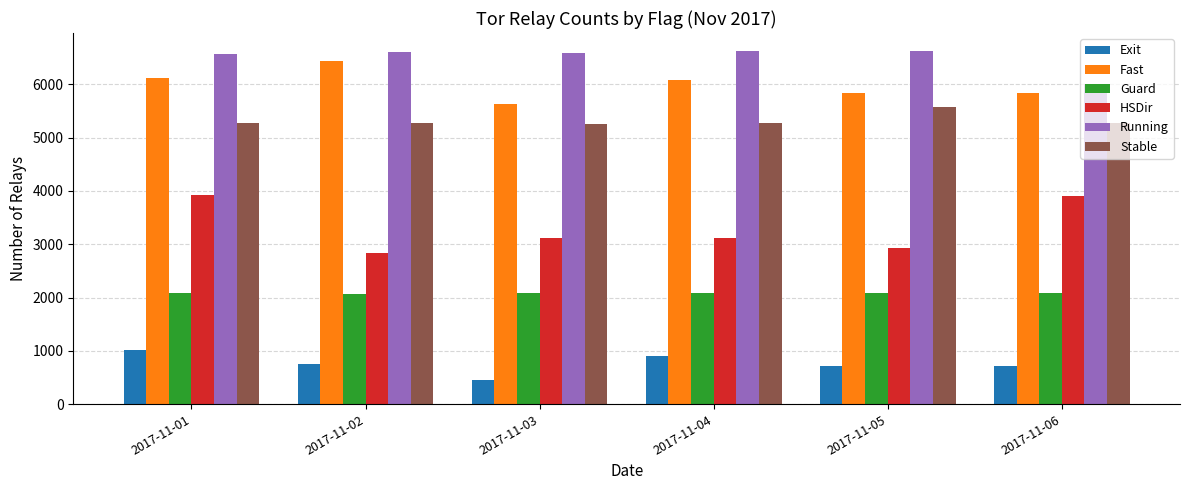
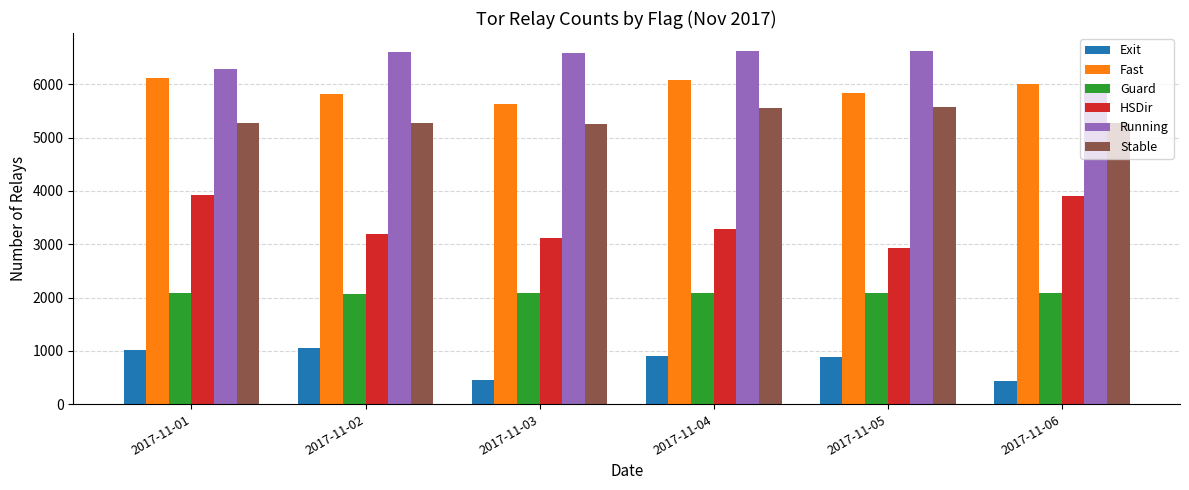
Running, 2017-11-01: 6600 -> 6300
Exit, 2017-11-02: 800 -> 1100
Fast, 2017-11-02: 6400 -> 5800
HSDir, 2017-11-02: 2800 -> 3200
HSDir, 2017-11-04: 3100 -> 3300
Stable, 2017-11-04: 5300 -> 5600
Exit, 2017-11-05: 700 -> 900
Exit, 2017-11-06: 700 -> 400
Fast, 2017-11-06: 5800 -> 6000
